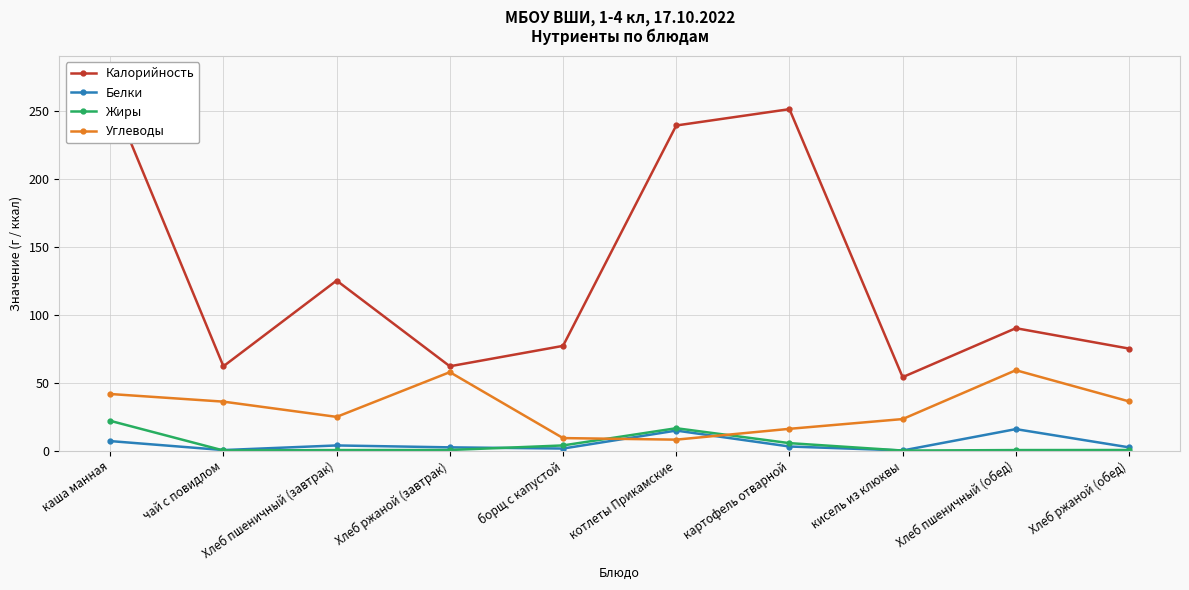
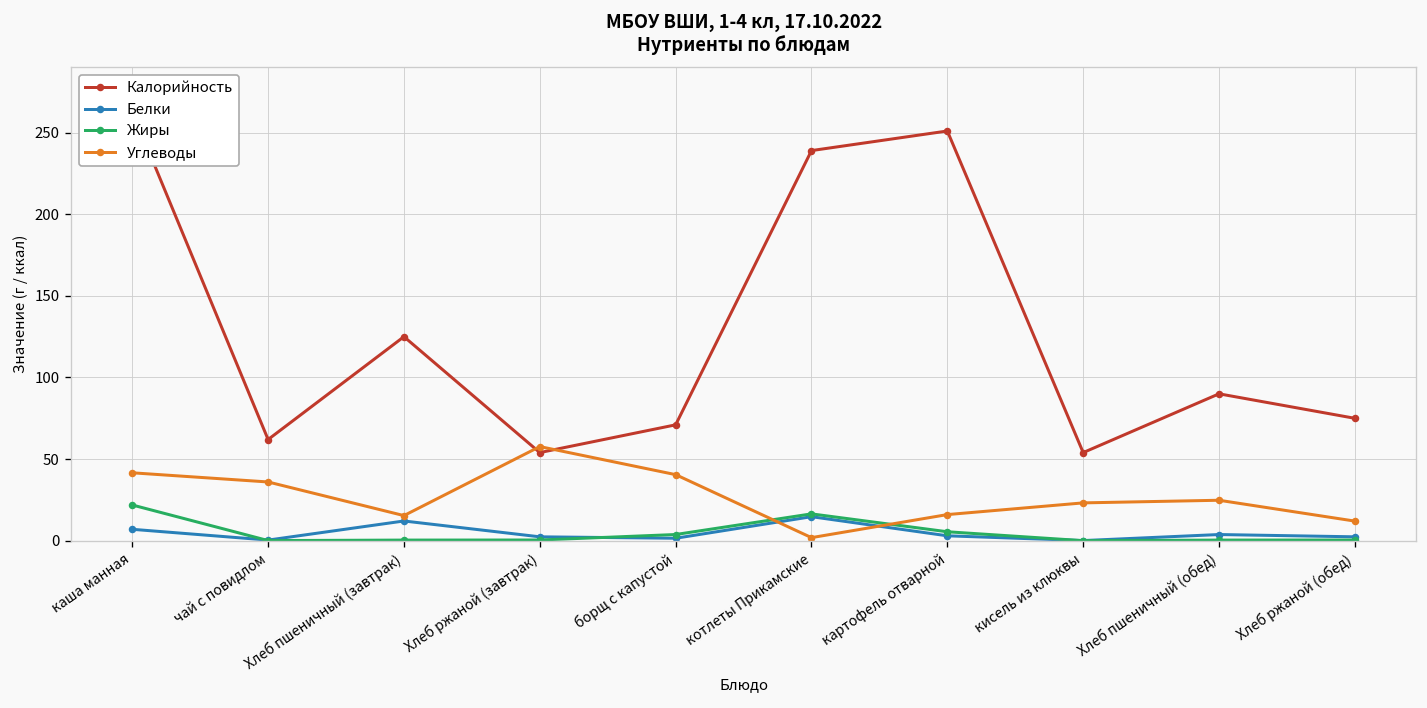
Белки, Хлеб пшеничный (завтрак): 4 -> 12
Углеводы, Хлеб пшеничный (завтрак): 25 -> 15
Калорийность, Хлеб ржаной (завтрак): 62 -> 54
Калорийность, борщ с капустой: 77 -> 71
Углеводы, борщ с капустой: 9 -> 40
Углеводы, котлеты Прикамские: 8 -> 2
Белки, Хлеб пшеничный (обед): 16 -> 4
Углеводы, Хлеб пшеничный (обед): 59 -> 25
Углеводы, Хлеб ржаной (обед): 36 -> 12
